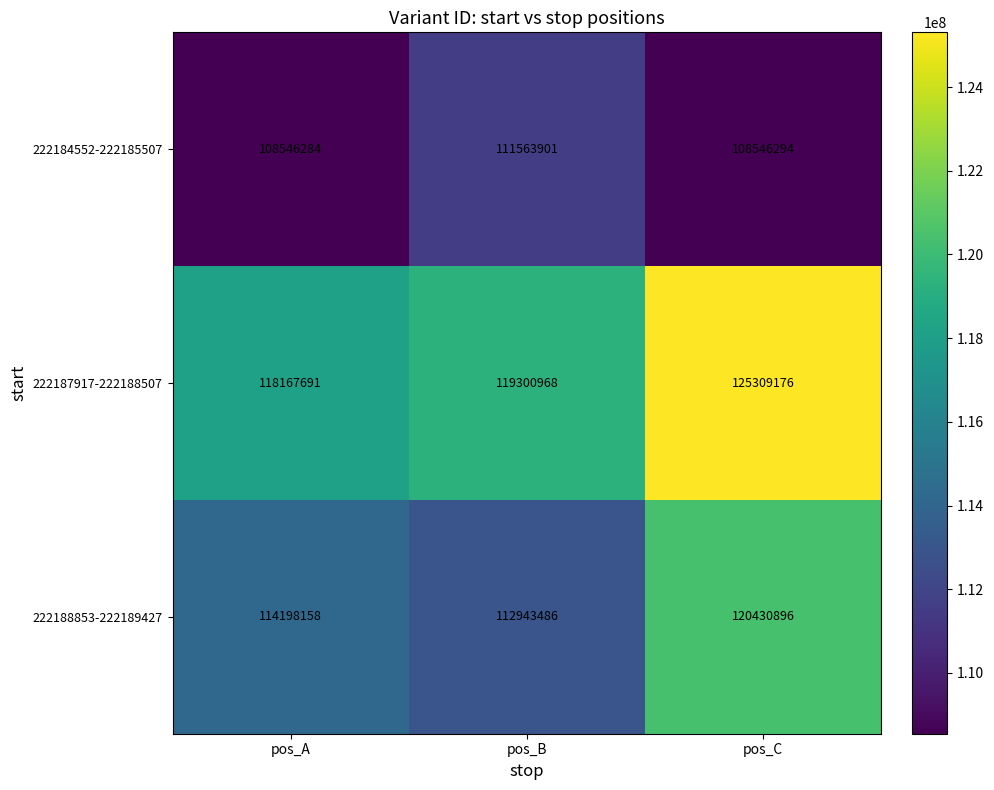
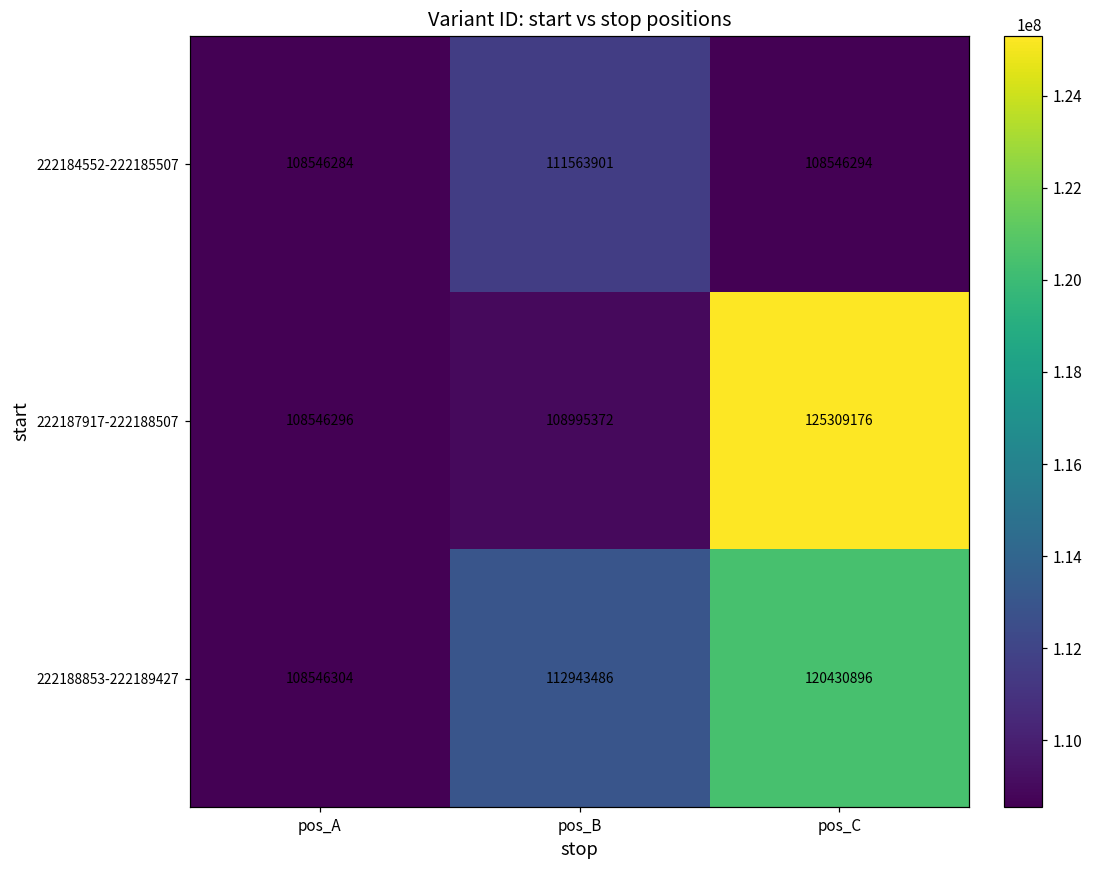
222187917-222188507, pos_A: 118167691 -> 108546296
222187917-222188507, pos_B: 119300968 -> 108995372
222188853-222189427, pos_A: 114198158 -> 108546304
